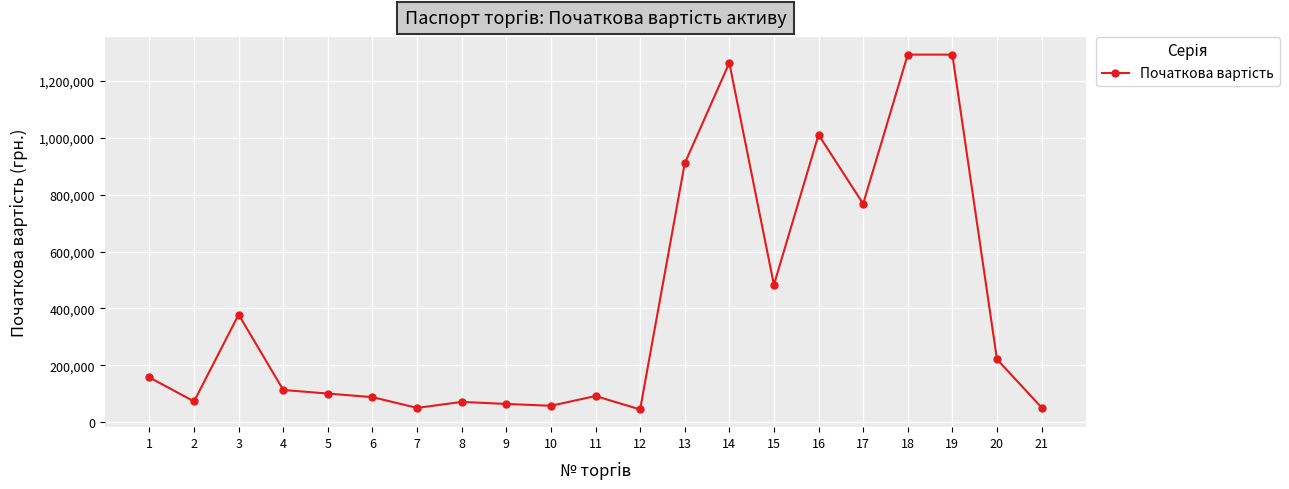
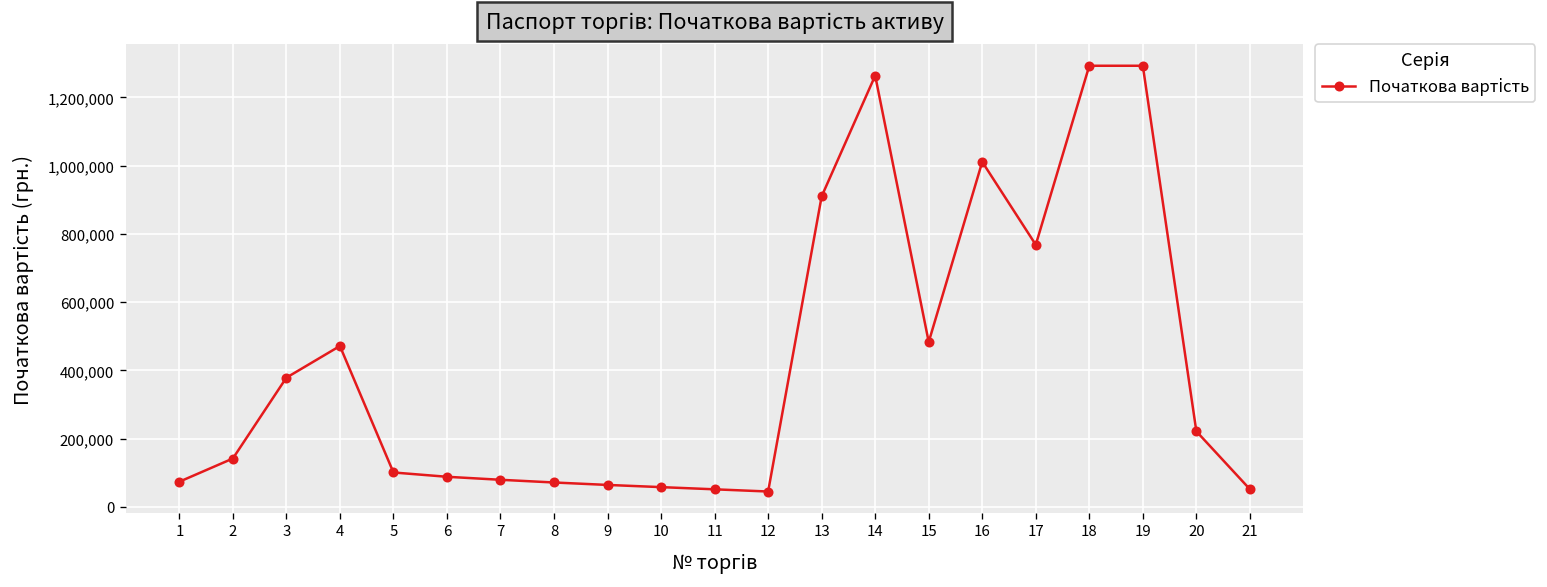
1: 160,000 -> 70,000
2: 70,000 -> 140,000
4: 110,000 -> 470,000
7: 50,000 -> 80,000
11: 90,000 -> 50,000
